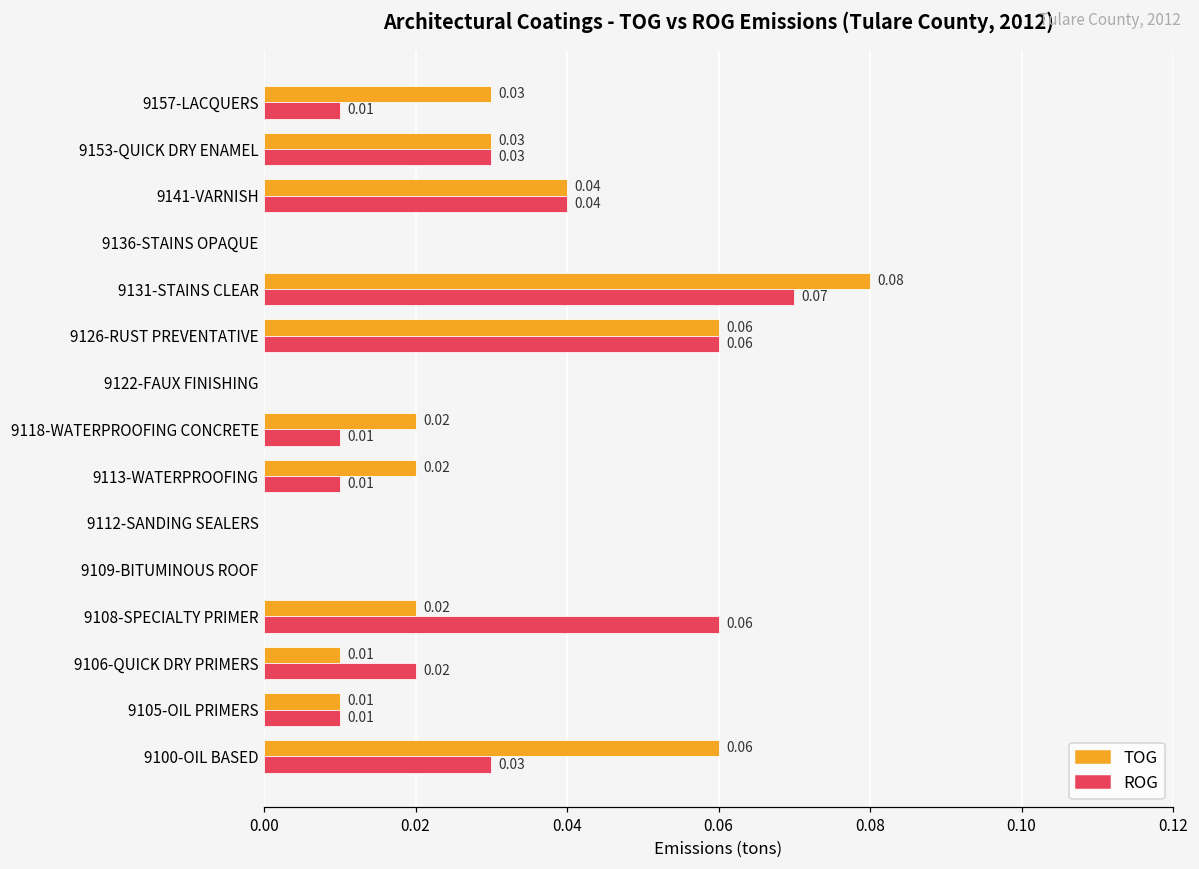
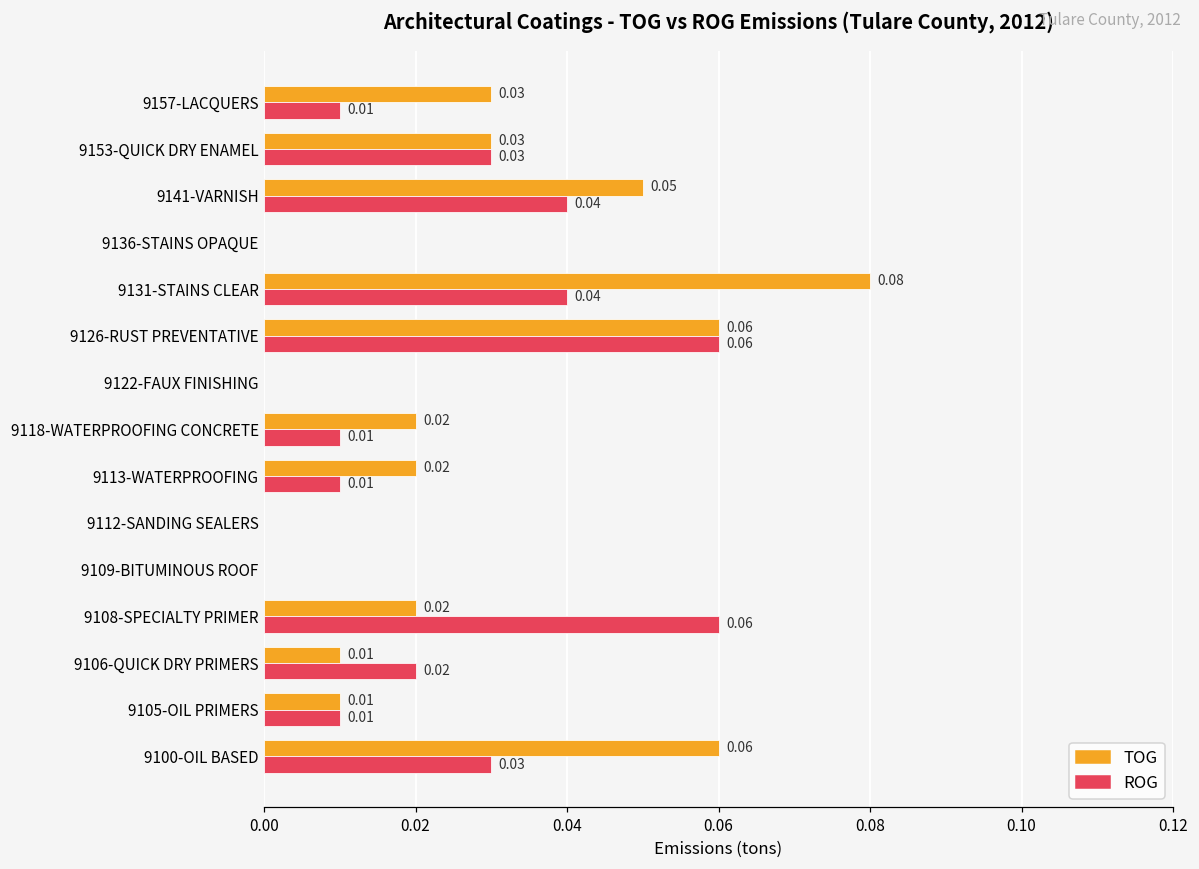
TOG, 9141-VARNISH: 0.04 -> 0.05
ROG, 9131-STAINS CLEAR: 0.07 -> 0.04
